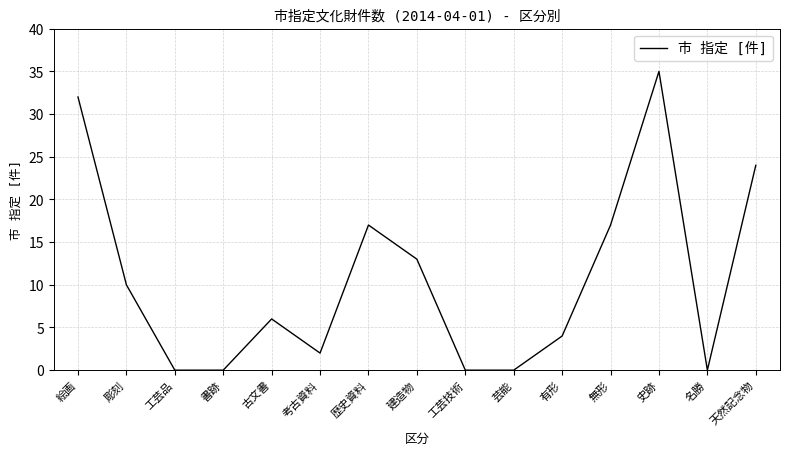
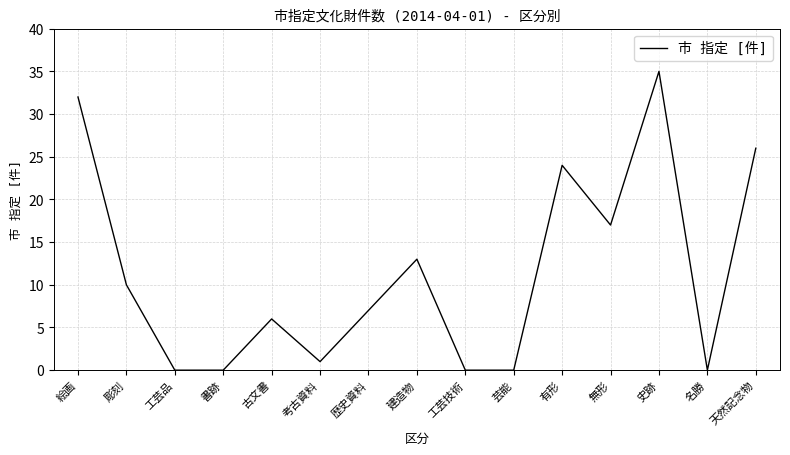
考古資料: 2 -> 1
歴史資料: 17 -> 7
有形: 4 -> 24
天然記念物: 24 -> 26
